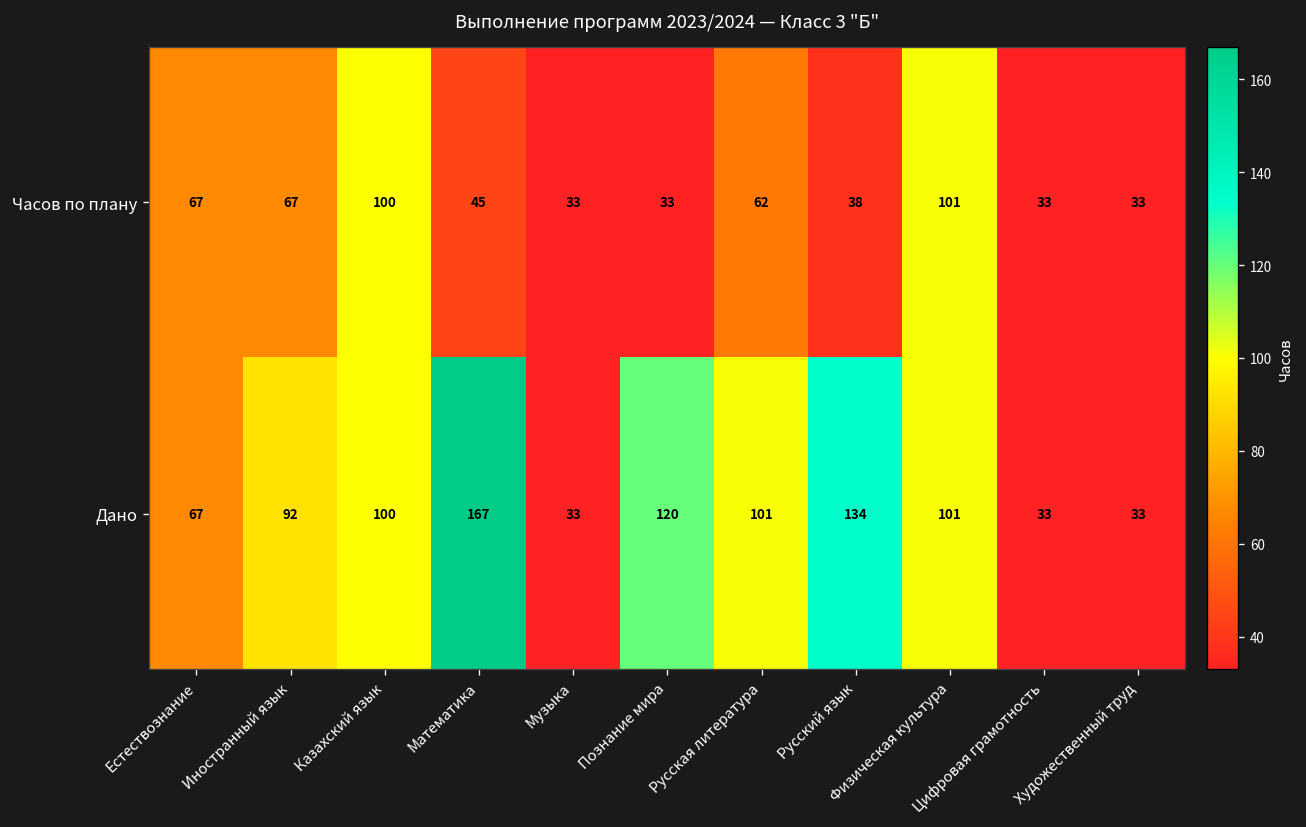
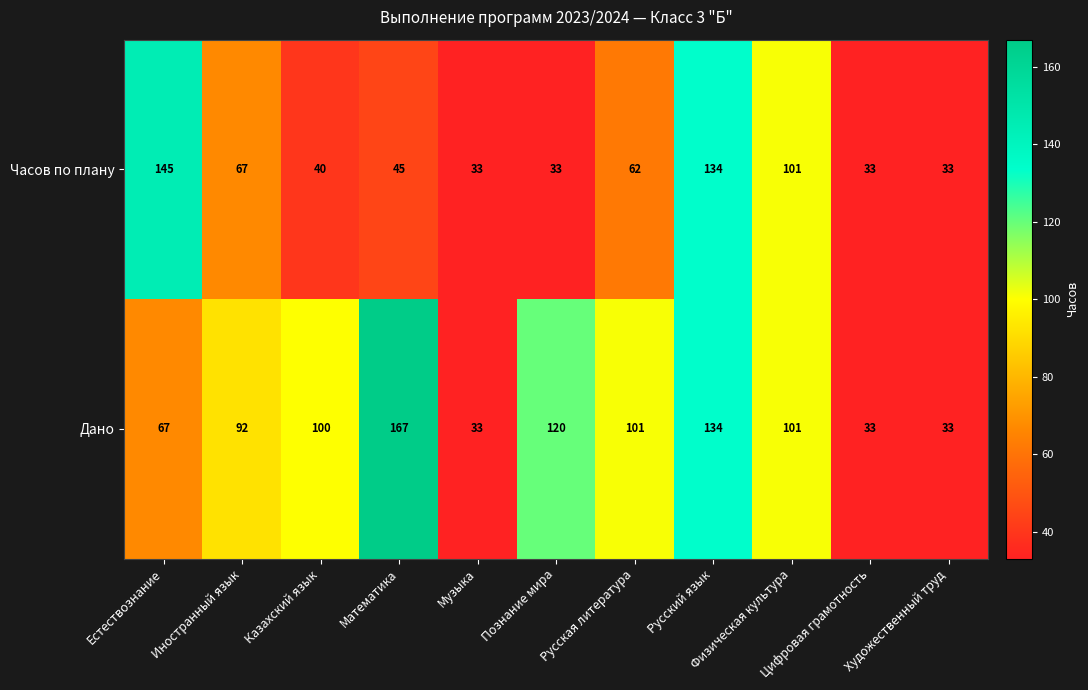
Часов по плану, Естествознание: 67 -> 145
Часов по плану, Казахский язык: 100 -> 40
Часов по плану, Русский язык: 38 -> 134
